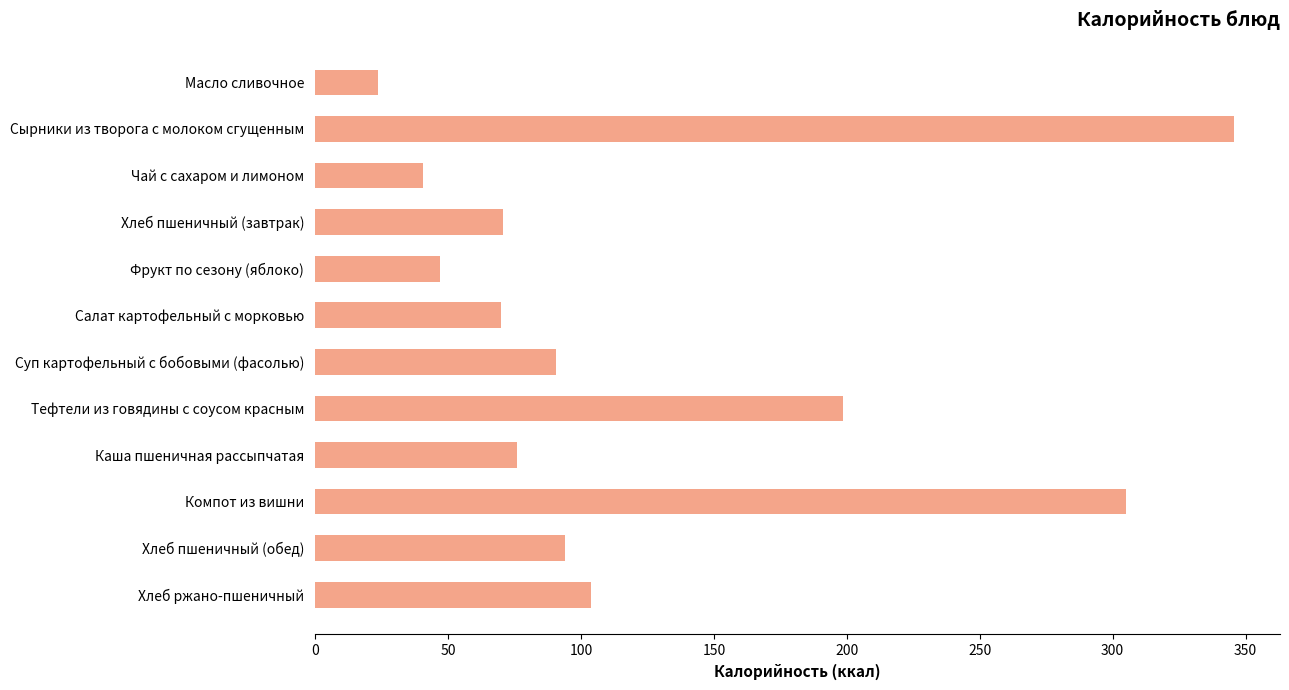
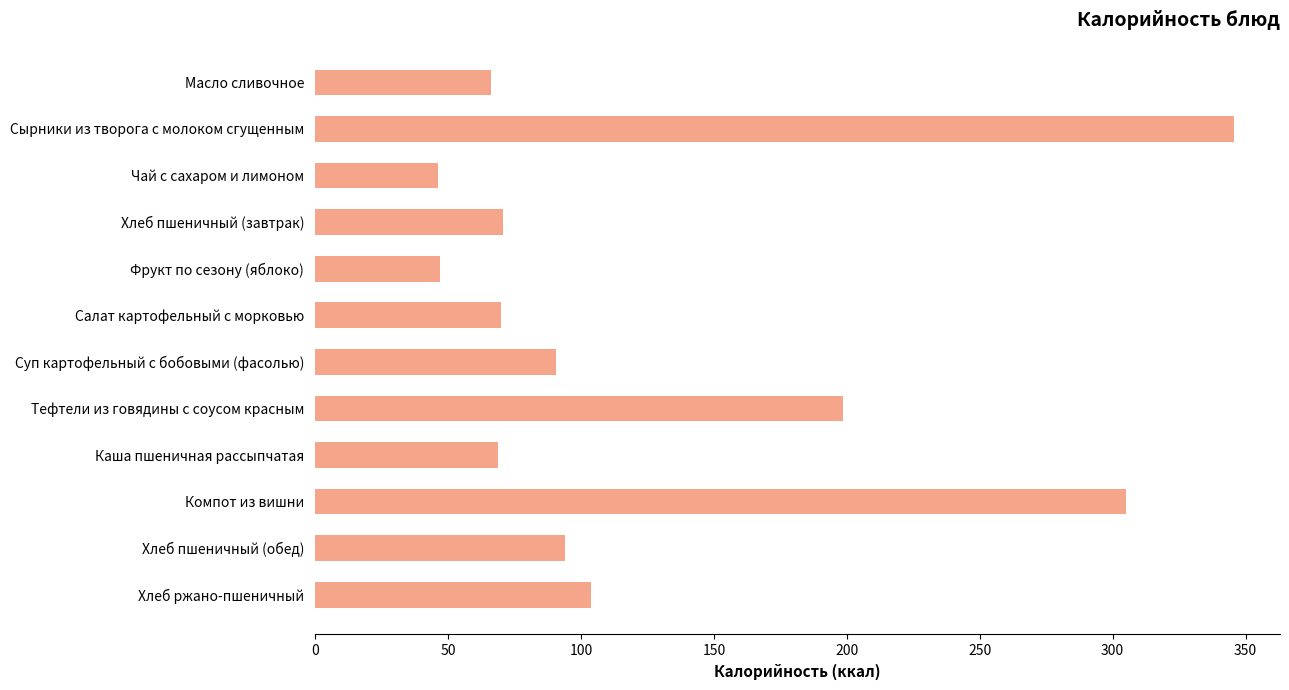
Масло сливочное: 23 -> 66
Чай с сахаром и лимоном: 40 -> 46
Каша пшеничная рассыпчатая: 76 -> 69
